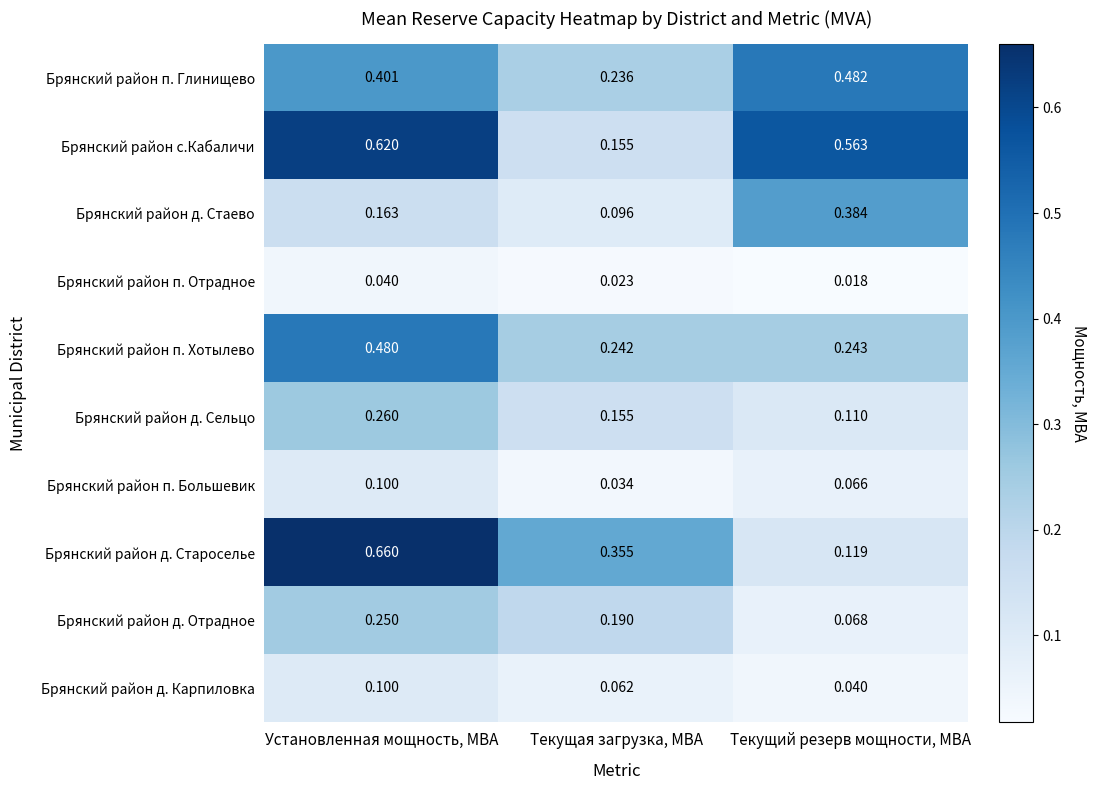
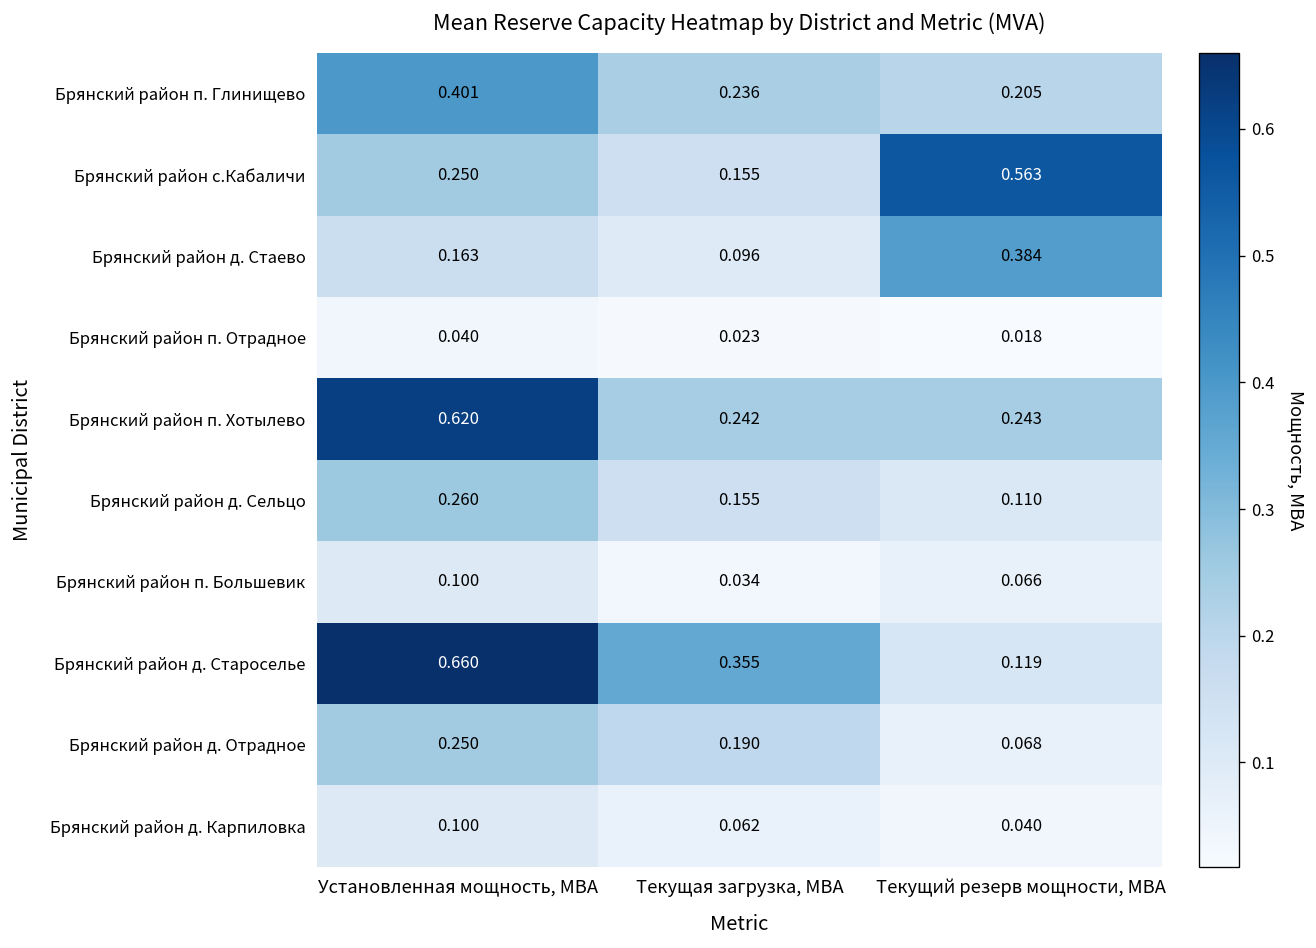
Брянский район п. Глинищево, Текущий резерв мощности, МВА: 0.482 -> 0.205
Брянский район с.Кабаличи, Установленная мощность, МВА: 0.620 -> 0.250
Брянский район п. Хотылево, Установленная мощность, МВА: 0.480 -> 0.620
